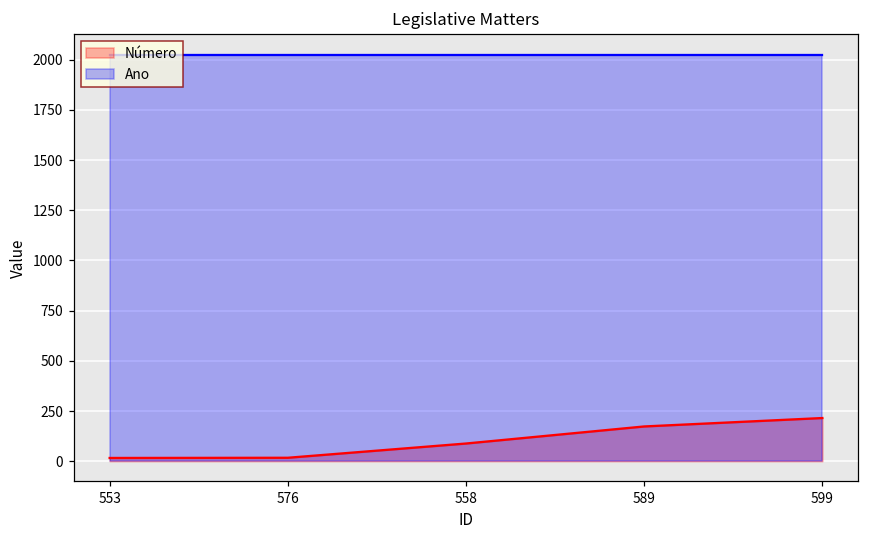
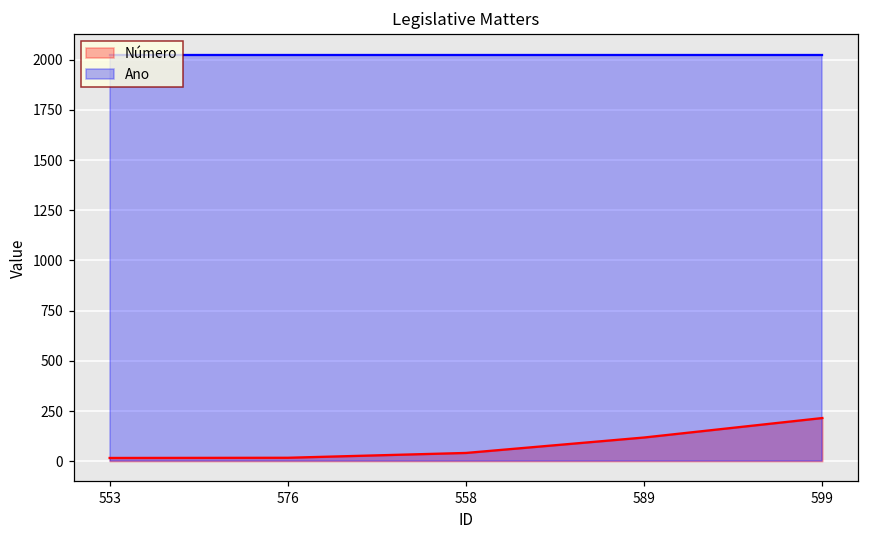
Número, 558: 90 -> 40
Número, 589: 170 -> 120
